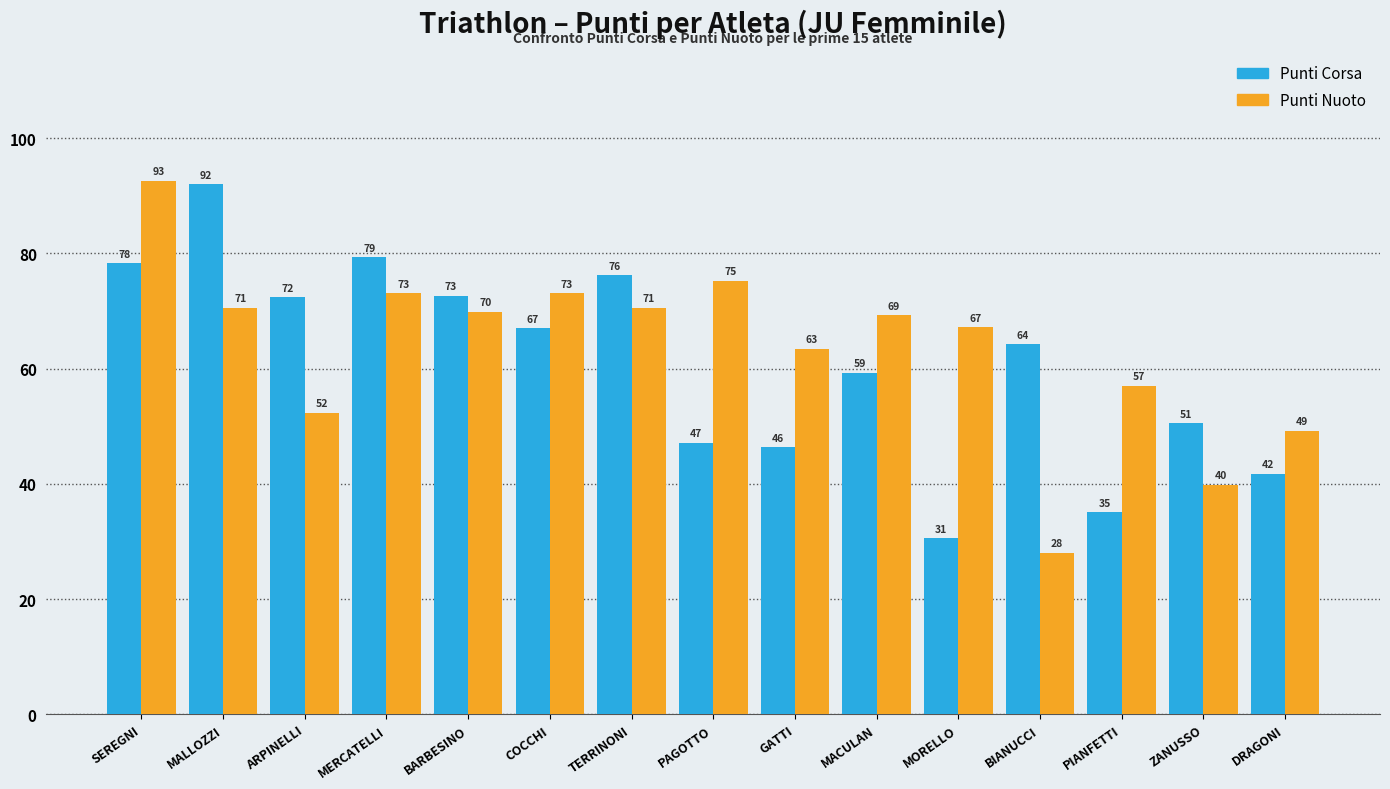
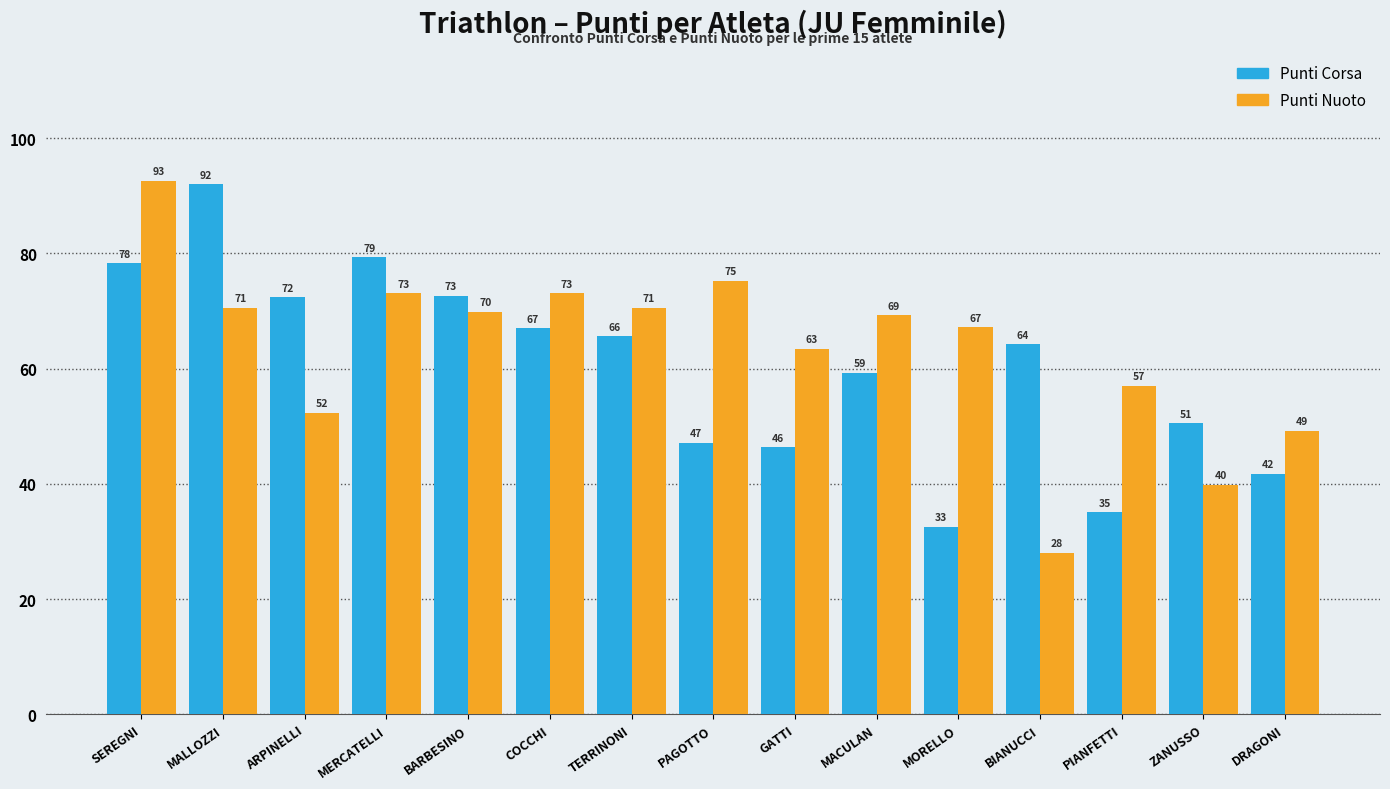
Punti Corsa, TERRINONI: 76 -> 66
Punti Corsa, MORELLO: 31 -> 33
